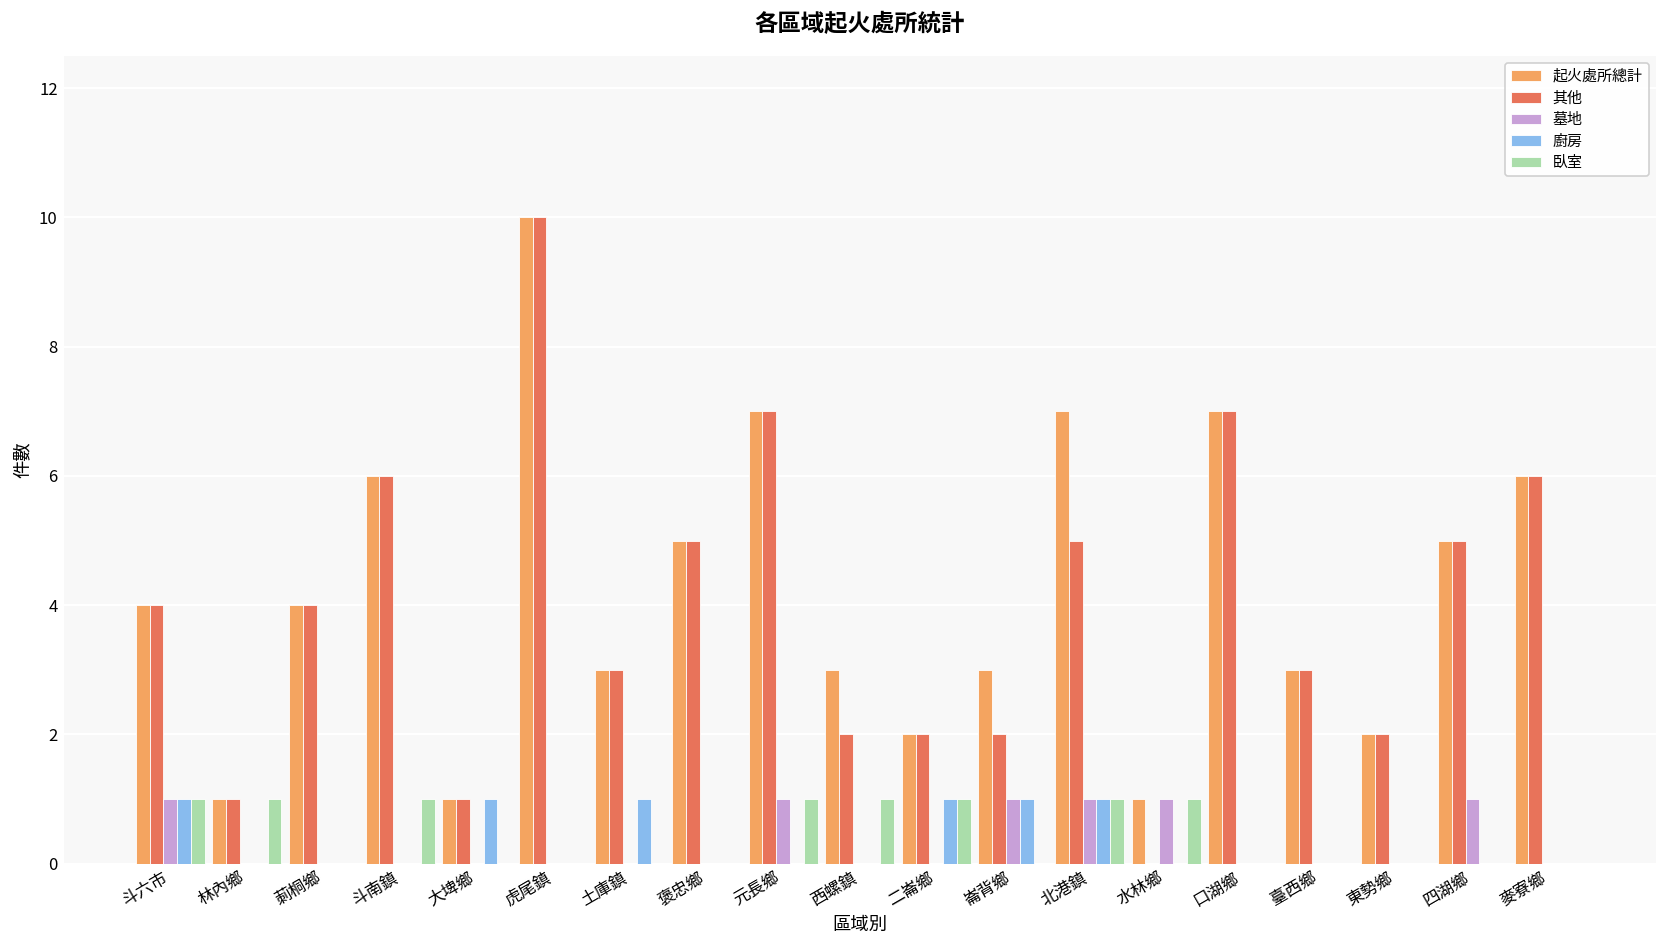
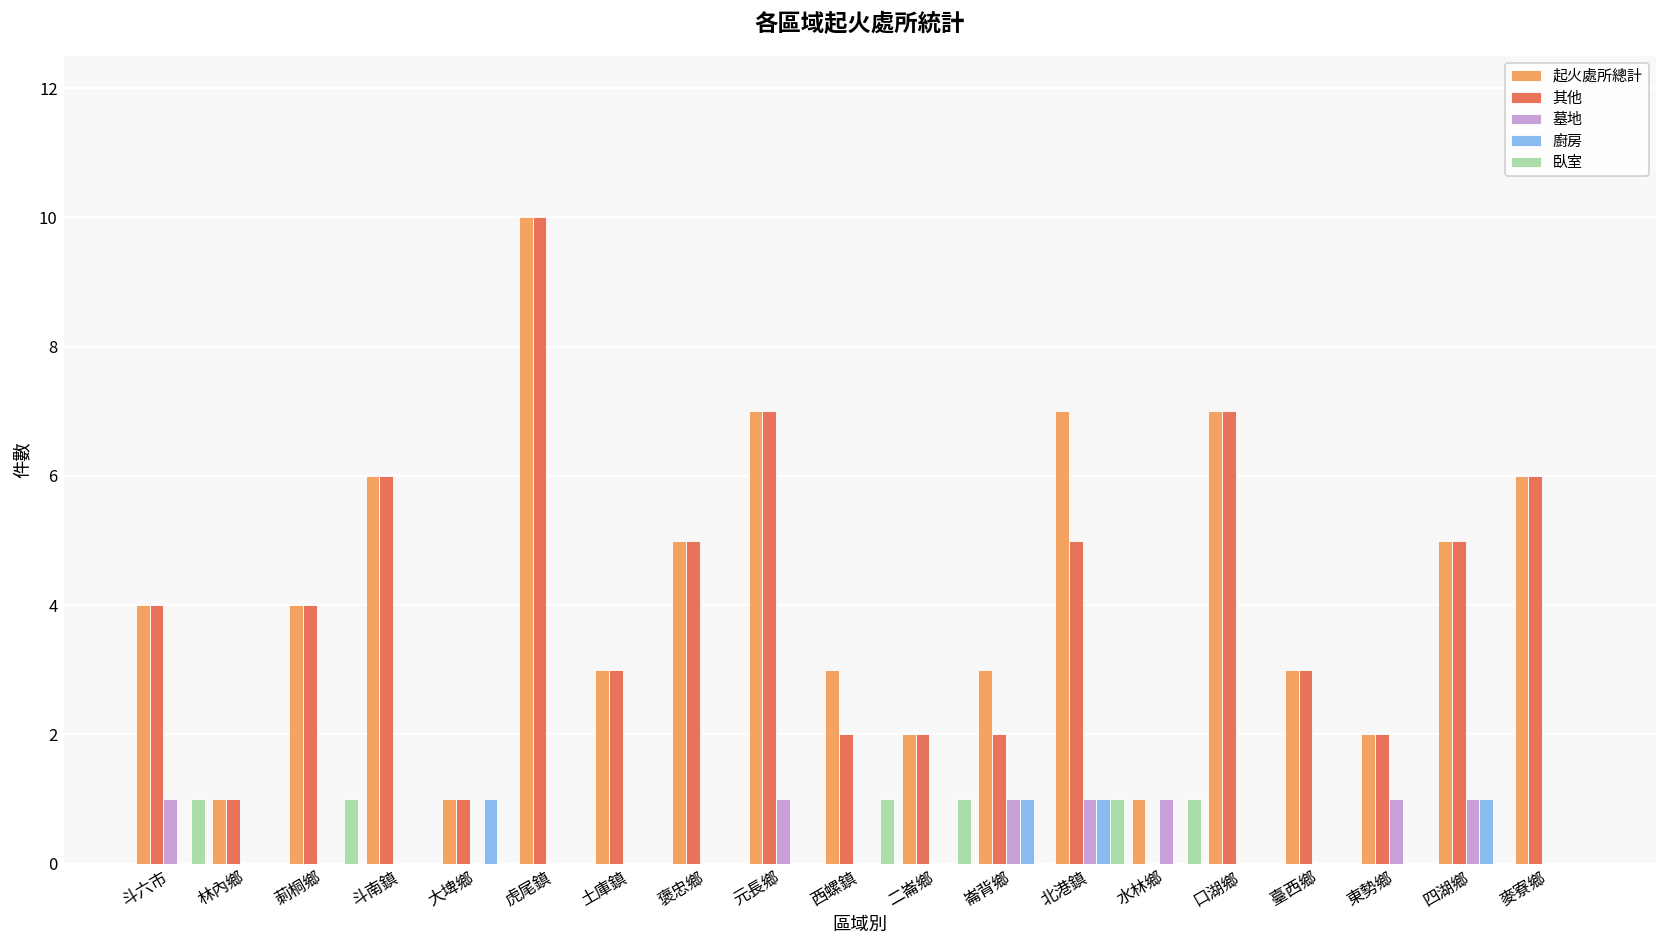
廚房, 斗六市: 1 -> 0
臥室, 林內鄉: 1 -> 0
臥室, 莿桐鄉: 0 -> 1
臥室, 斗南鎮: 1 -> 0
廚房, 土庫鎮: 1 -> 0
臥室, 元長鄉: 1 -> 0
廚房, 二崙鄉: 1 -> 0
墓地, 東勢鄉: 0 -> 1
廚房, 四湖鄉: 0 -> 1
